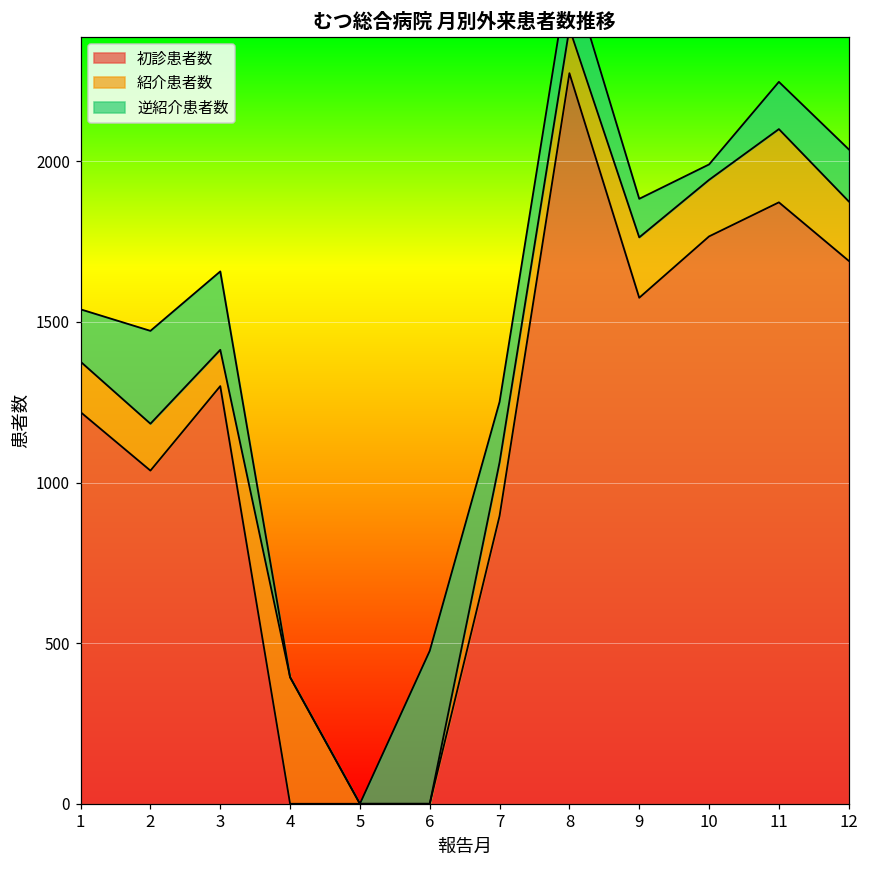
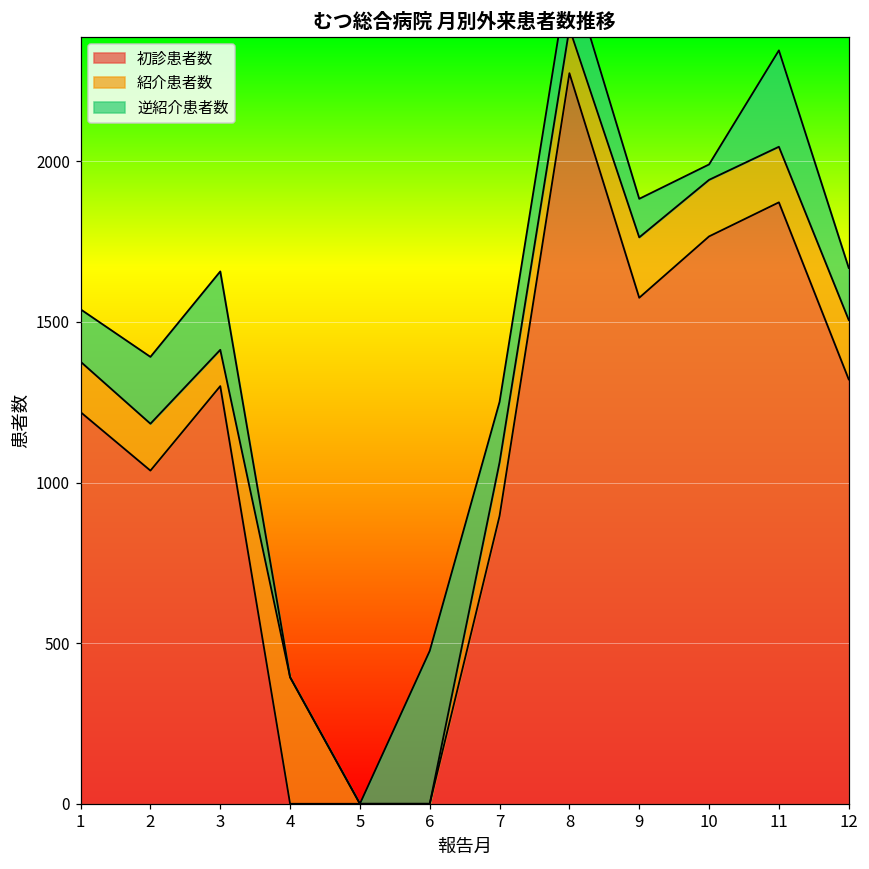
逆紹介患者数, 2: 290 -> 210
紹介患者数, 11: 230 -> 170
逆紹介患者数, 11: 150 -> 300
初診患者数, 12: 1690 -> 1320
